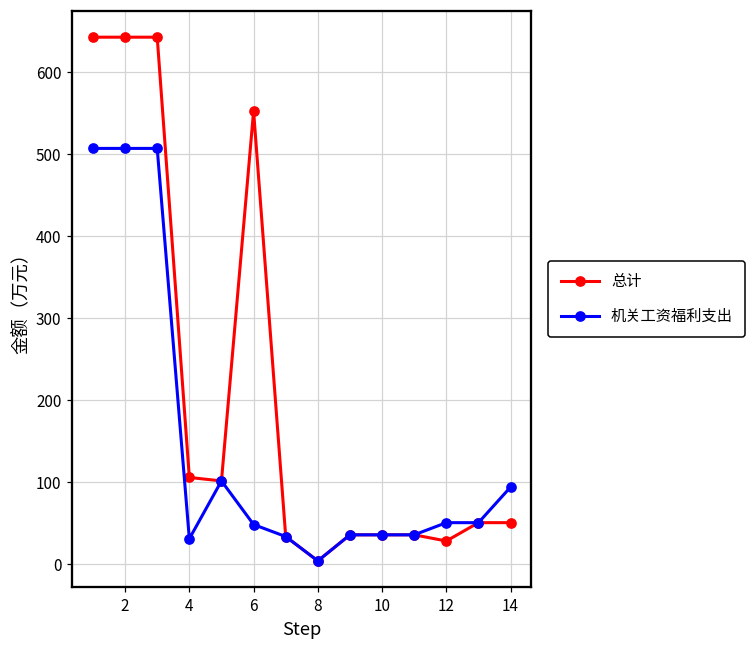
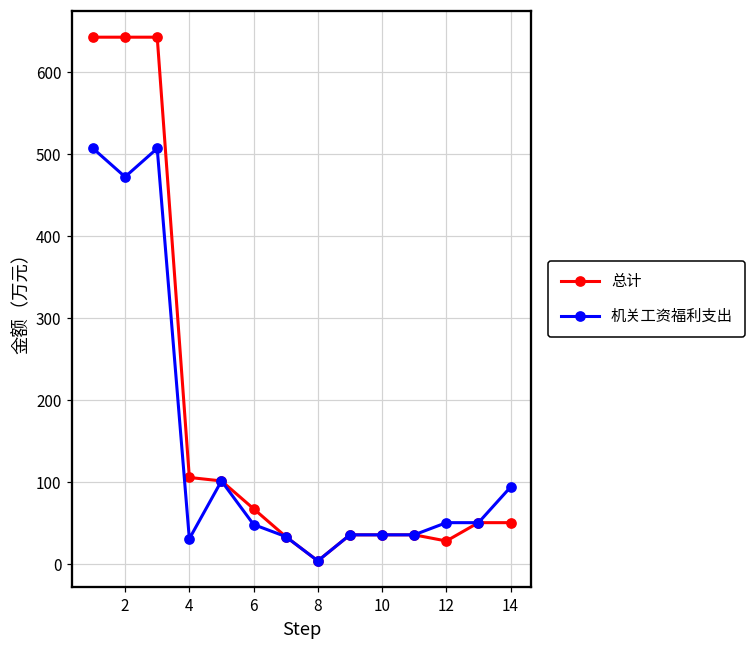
机关工资福利支出, 2: 510 -> 470
总计, 6: 550 -> 70
